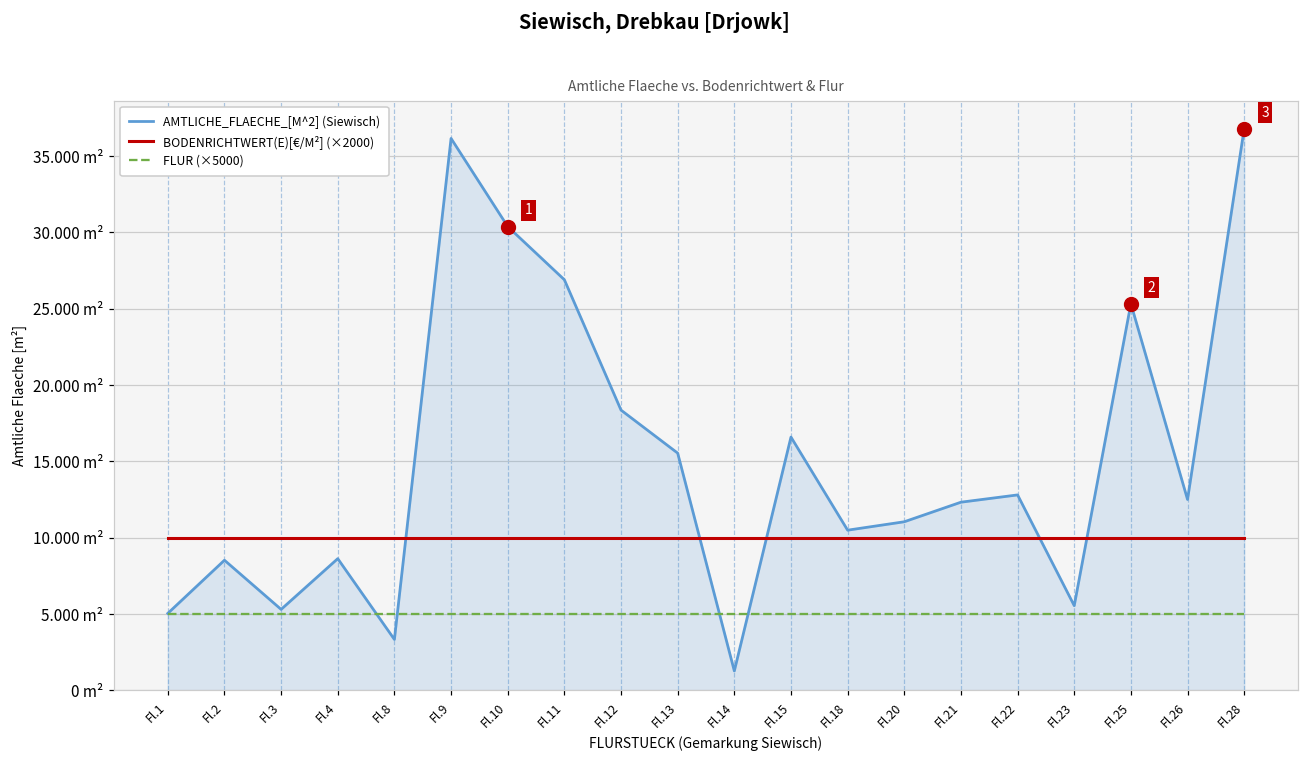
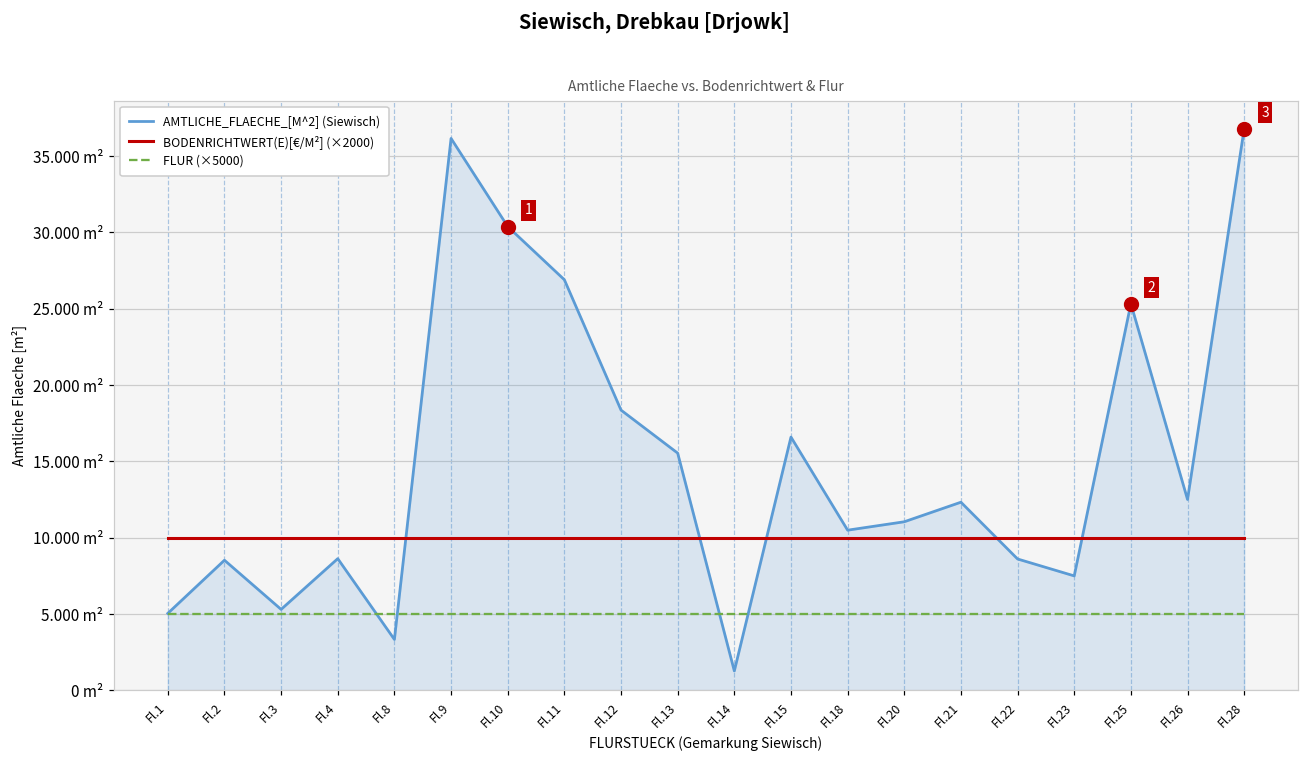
AMTLICHE_FLAECHE_[M^2] (Siewisch), Fl.22: 12.8 m² -> 8.6 m²
AMTLICHE_FLAECHE_[M^2] (Siewisch), Fl.23: 5.6 m² -> 7.5 m²
